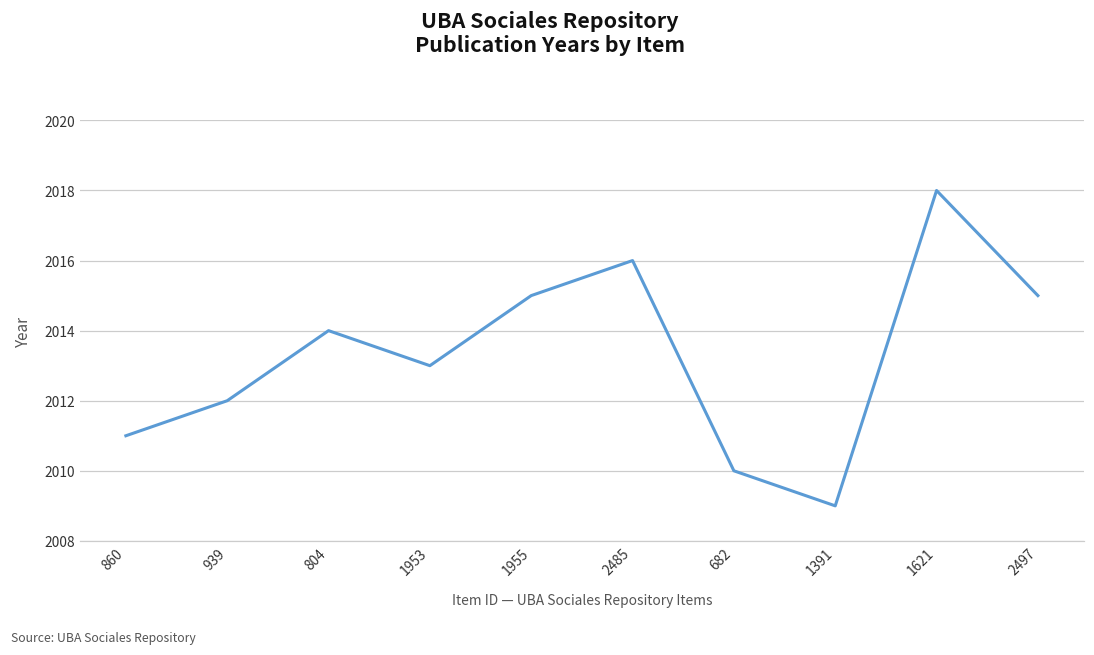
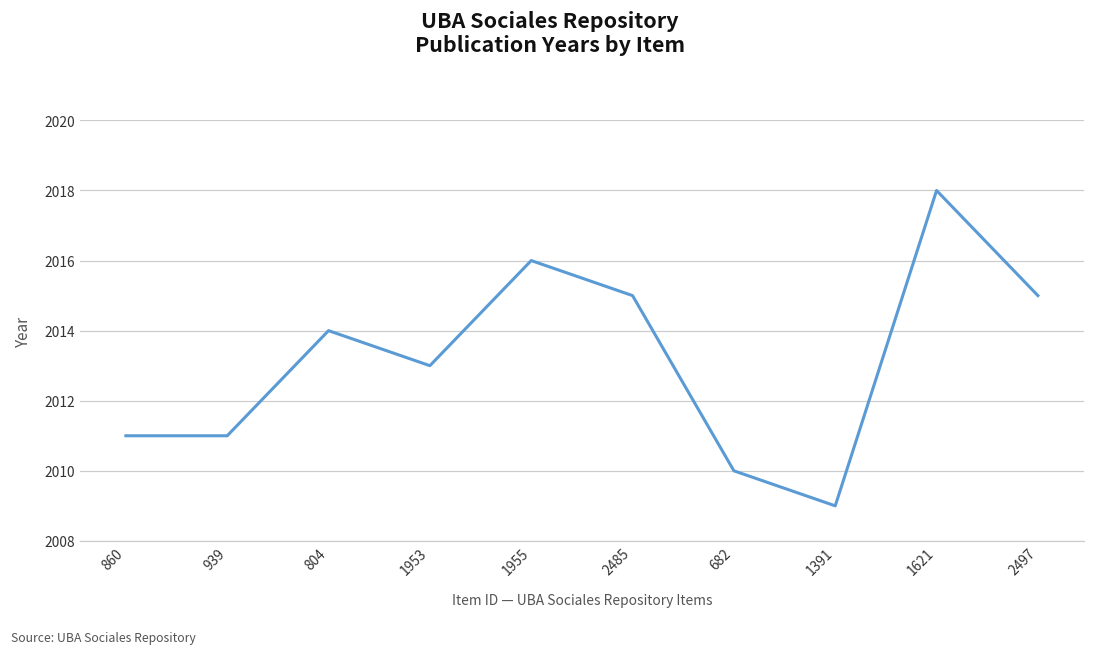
939: 2012 -> 2011
1955: 2015 -> 2016
2485: 2016 -> 2015
